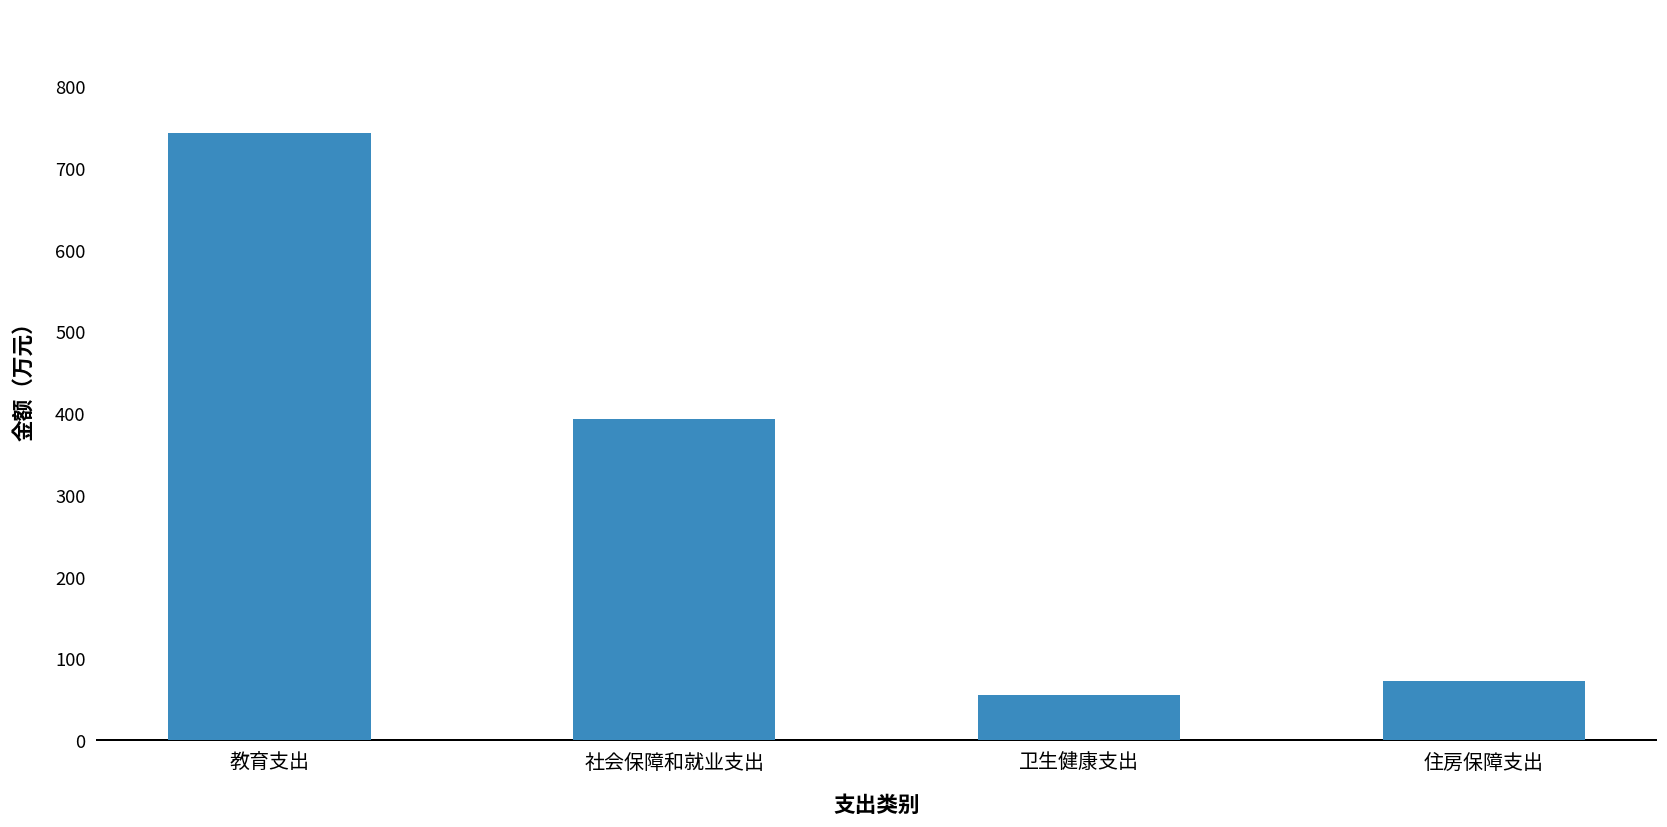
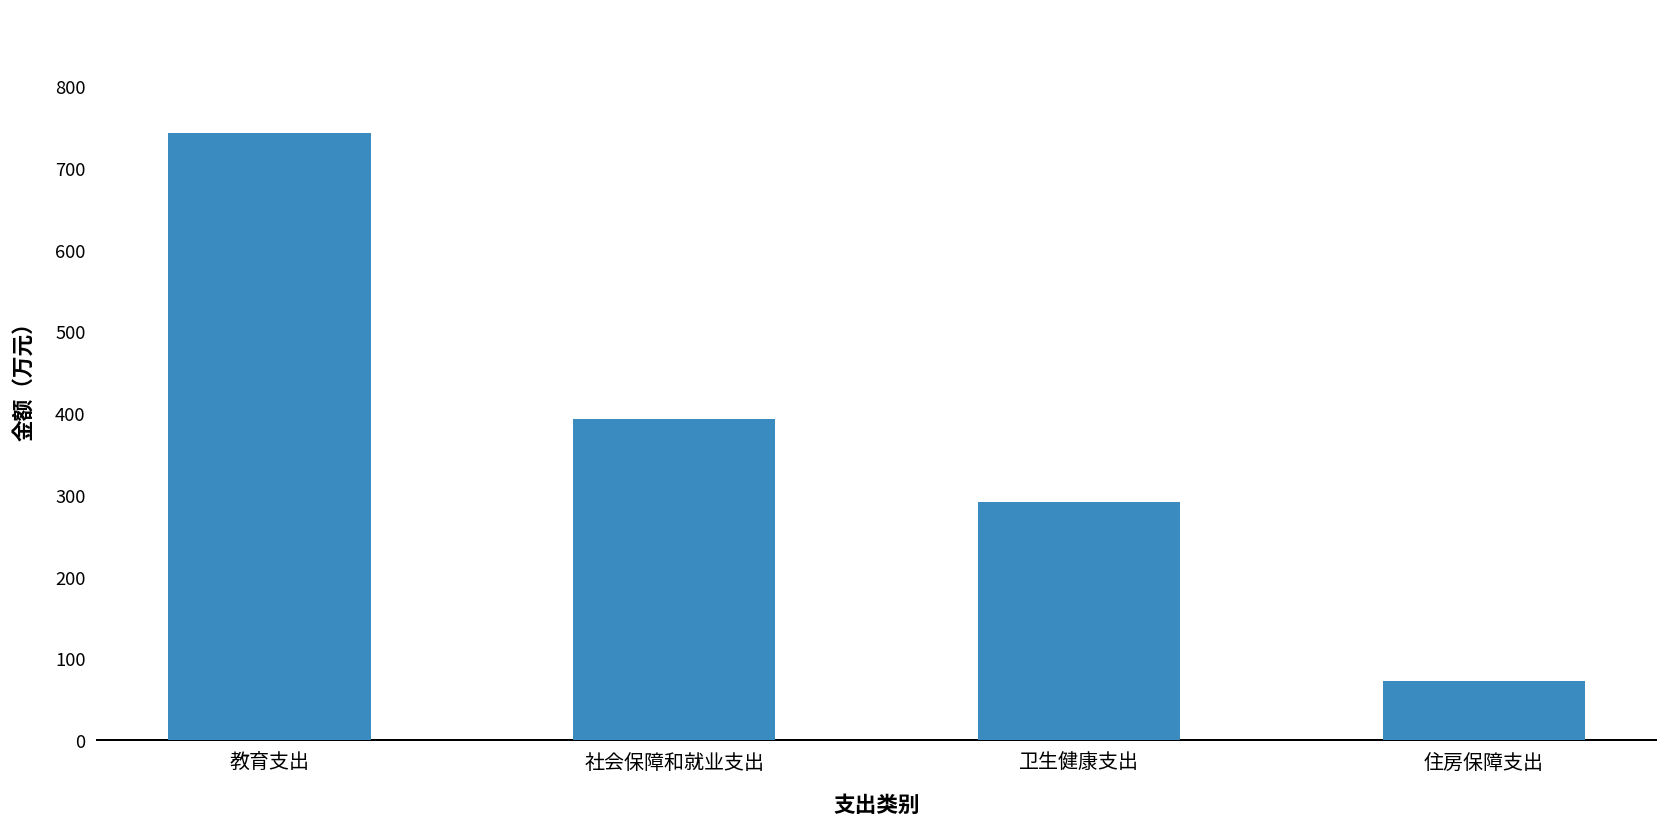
卫生健康支出: 50 -> 290
